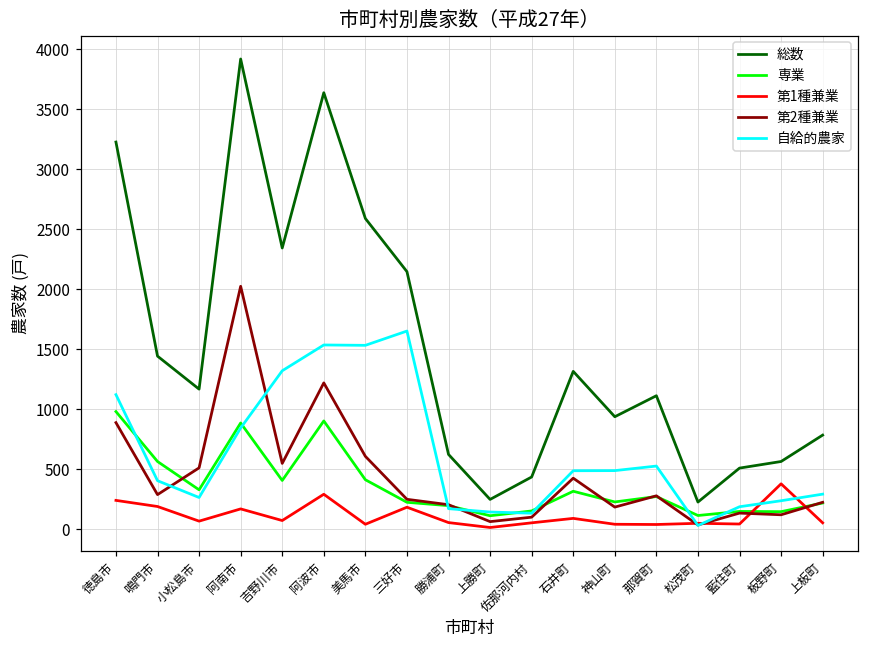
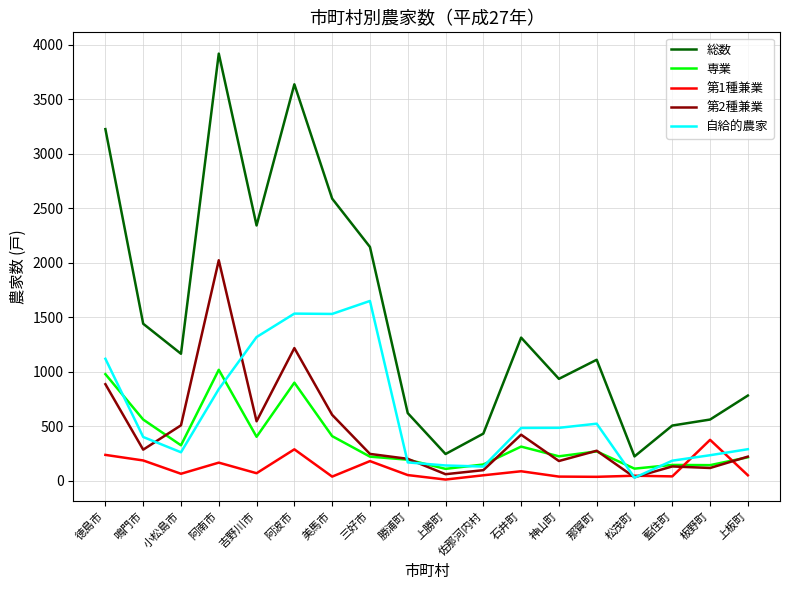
専業, 阿南市: 880 -> 1020
